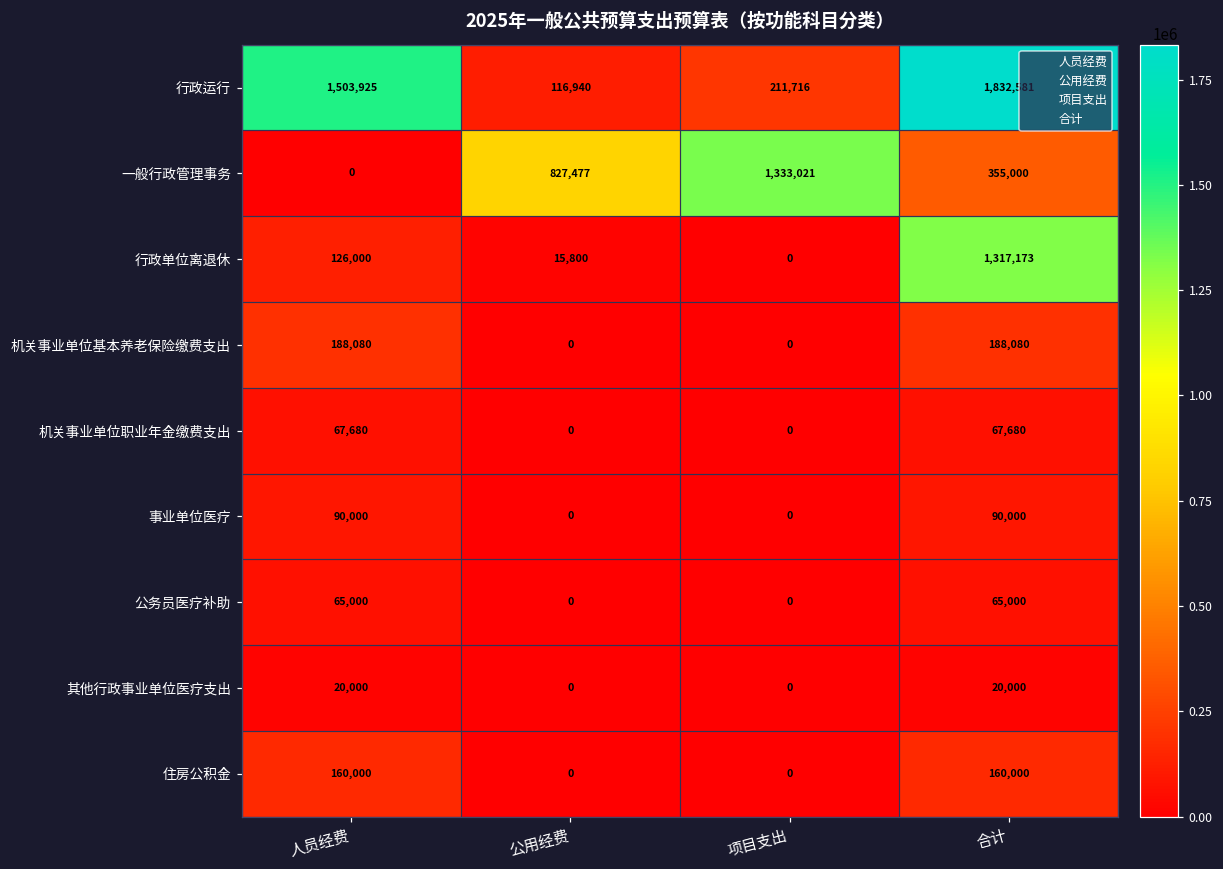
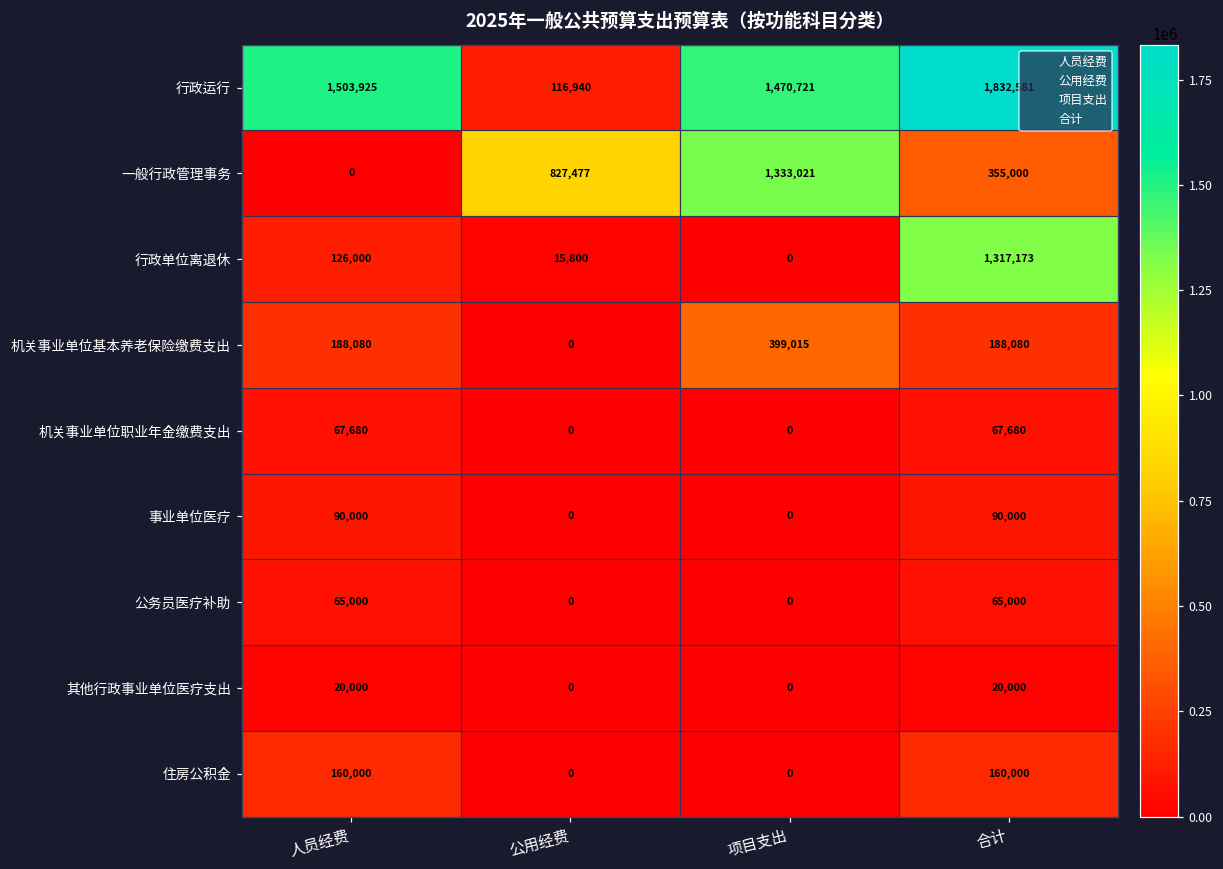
行政运行, 项目支出: 211,716 -> 1,470,721
机关事业单位基本养老保险缴费支出, 项目支出: 0 -> 399,015
